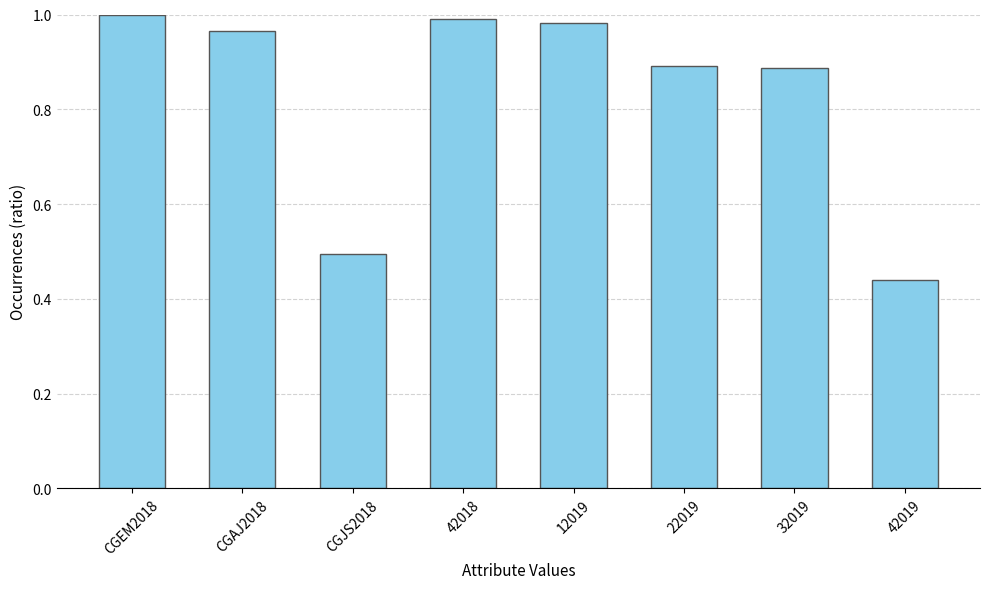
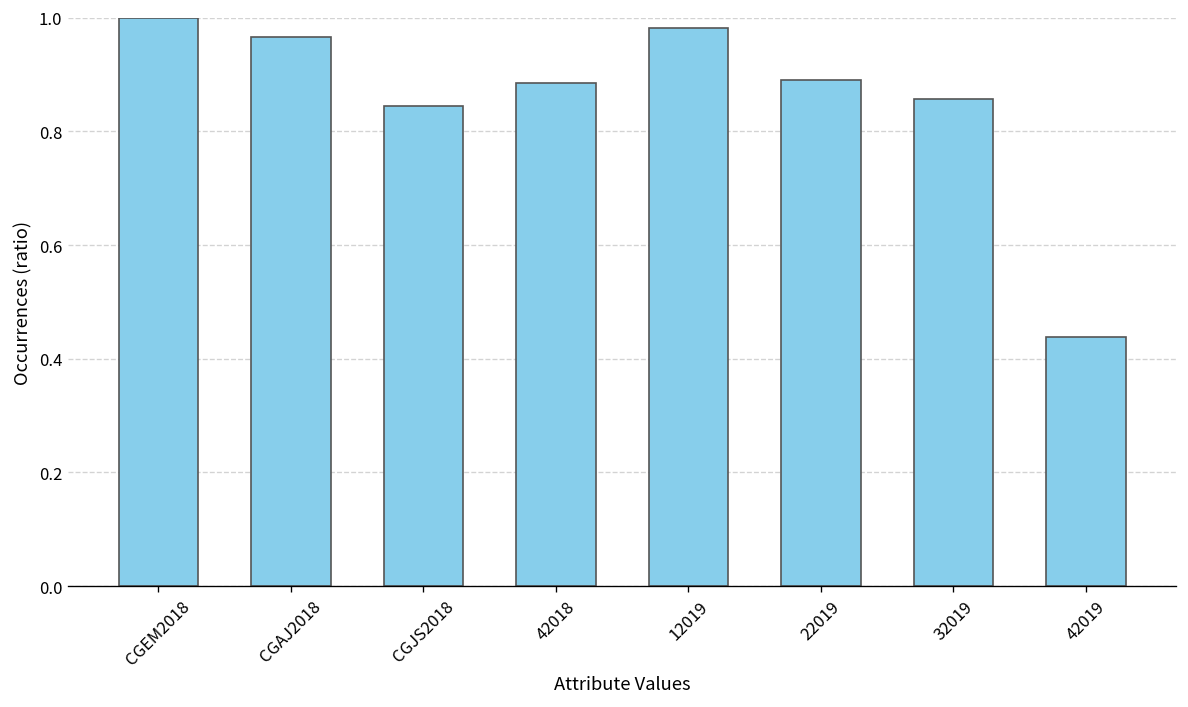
CGJS2018: 0.49 -> 0.84
42018: 0.99 -> 0.89
32019: 0.89 -> 0.86
